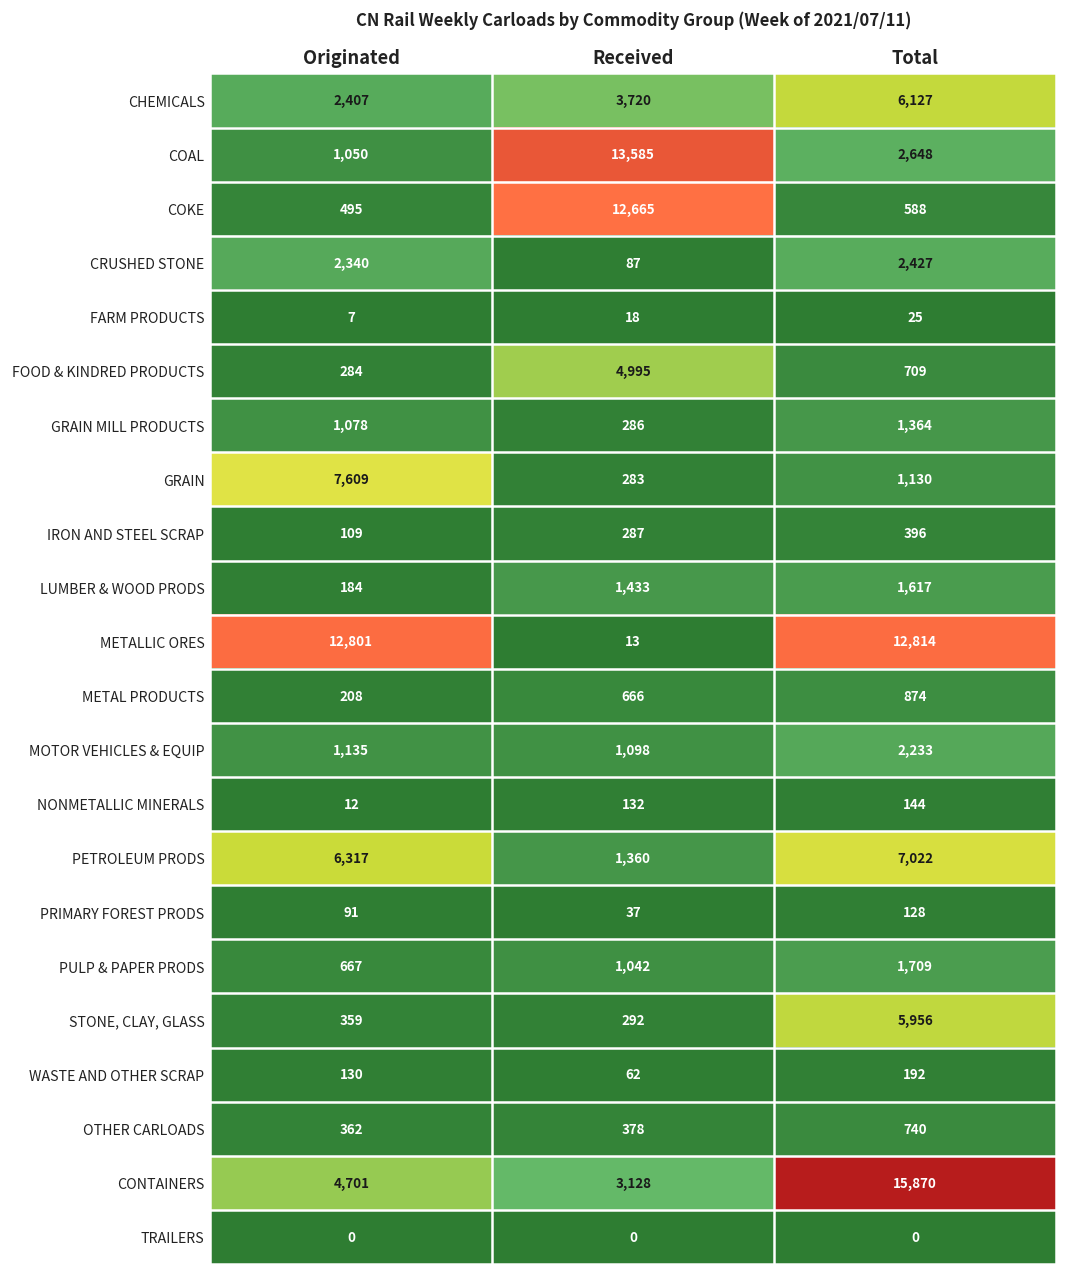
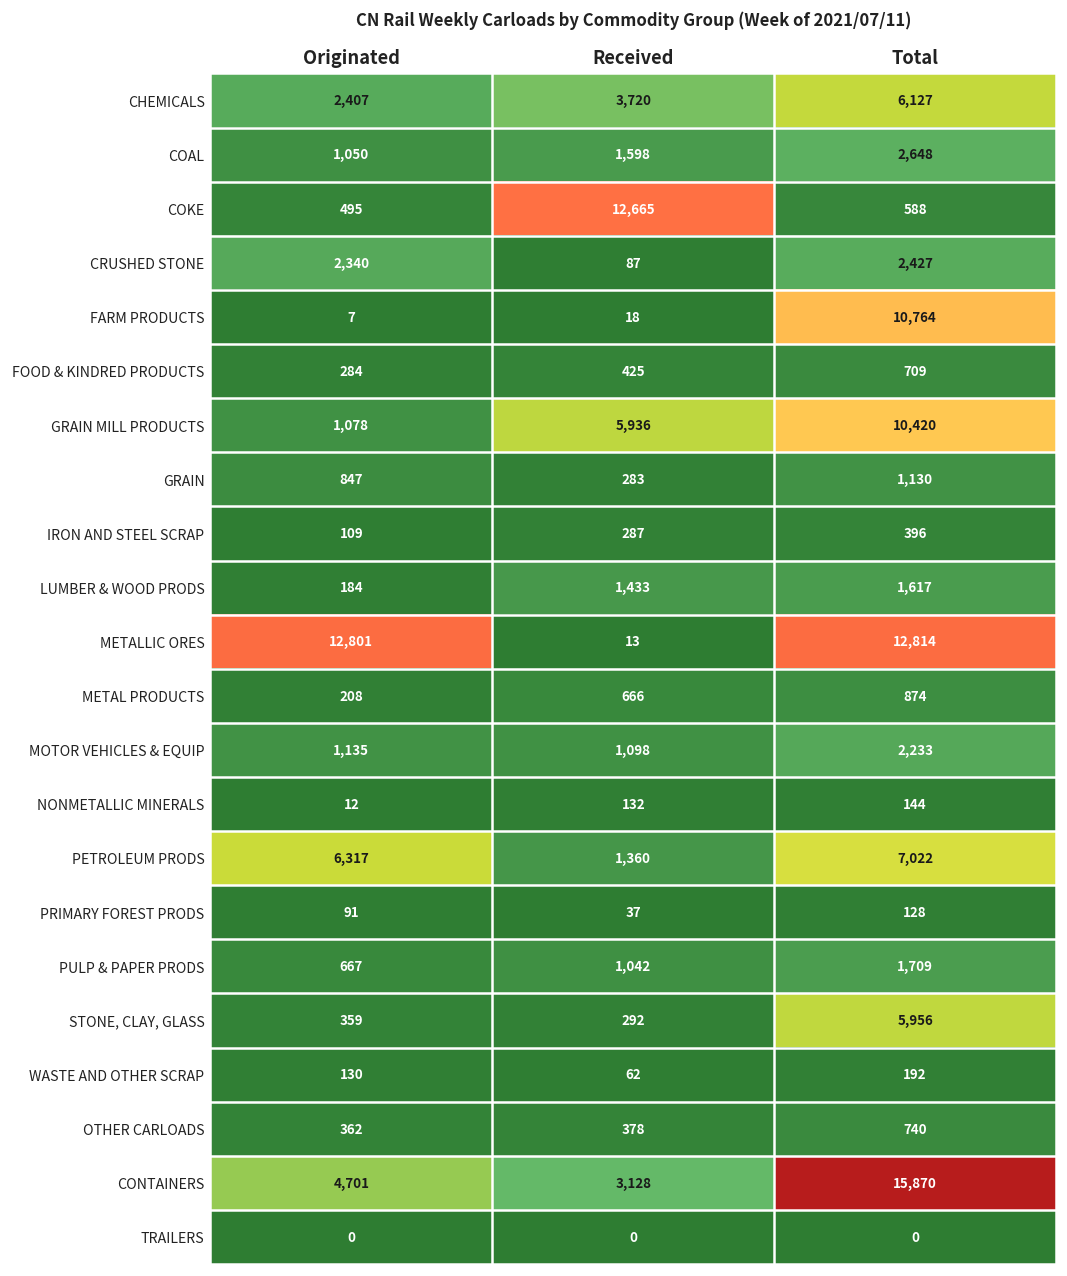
COAL, Received: 13,585 -> 1,598
FARM PRODUCTS, Total: 25 -> 10,764
FOOD & KINDRED PRODUCTS, Received: 4,995 -> 425
GRAIN MILL PRODUCTS, Received: 286 -> 5,936
GRAIN MILL PRODUCTS, Total: 1,364 -> 10,420
GRAIN, Originated: 7,609 -> 847
